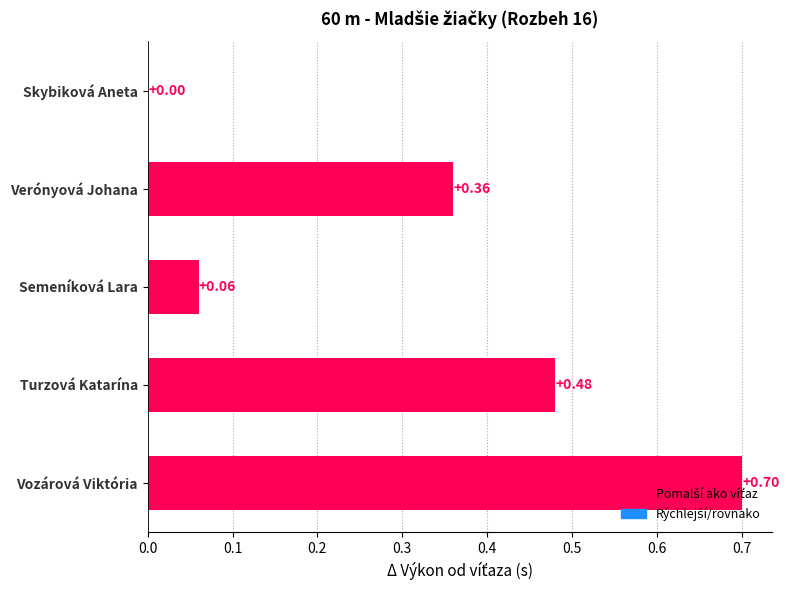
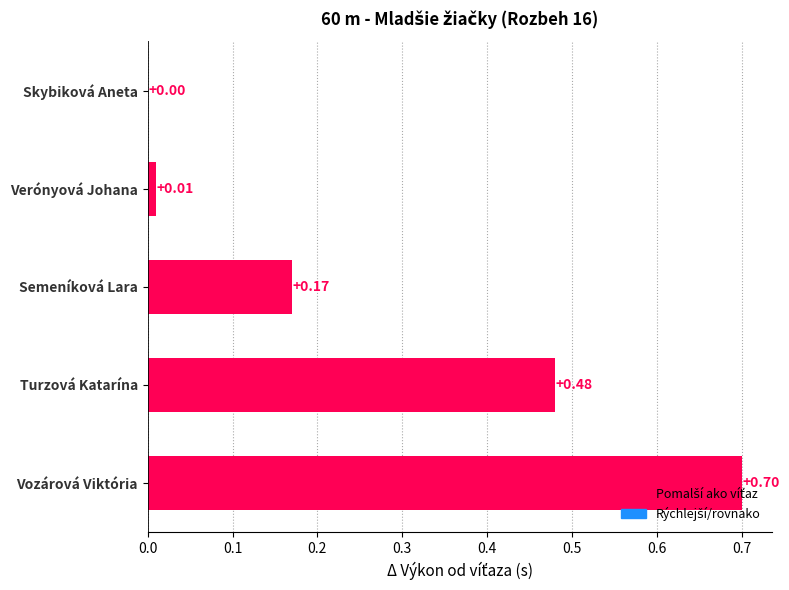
Verónyová Johana: +0.36 -> +0.01
Semeníková Lara: +0.06 -> +0.17
